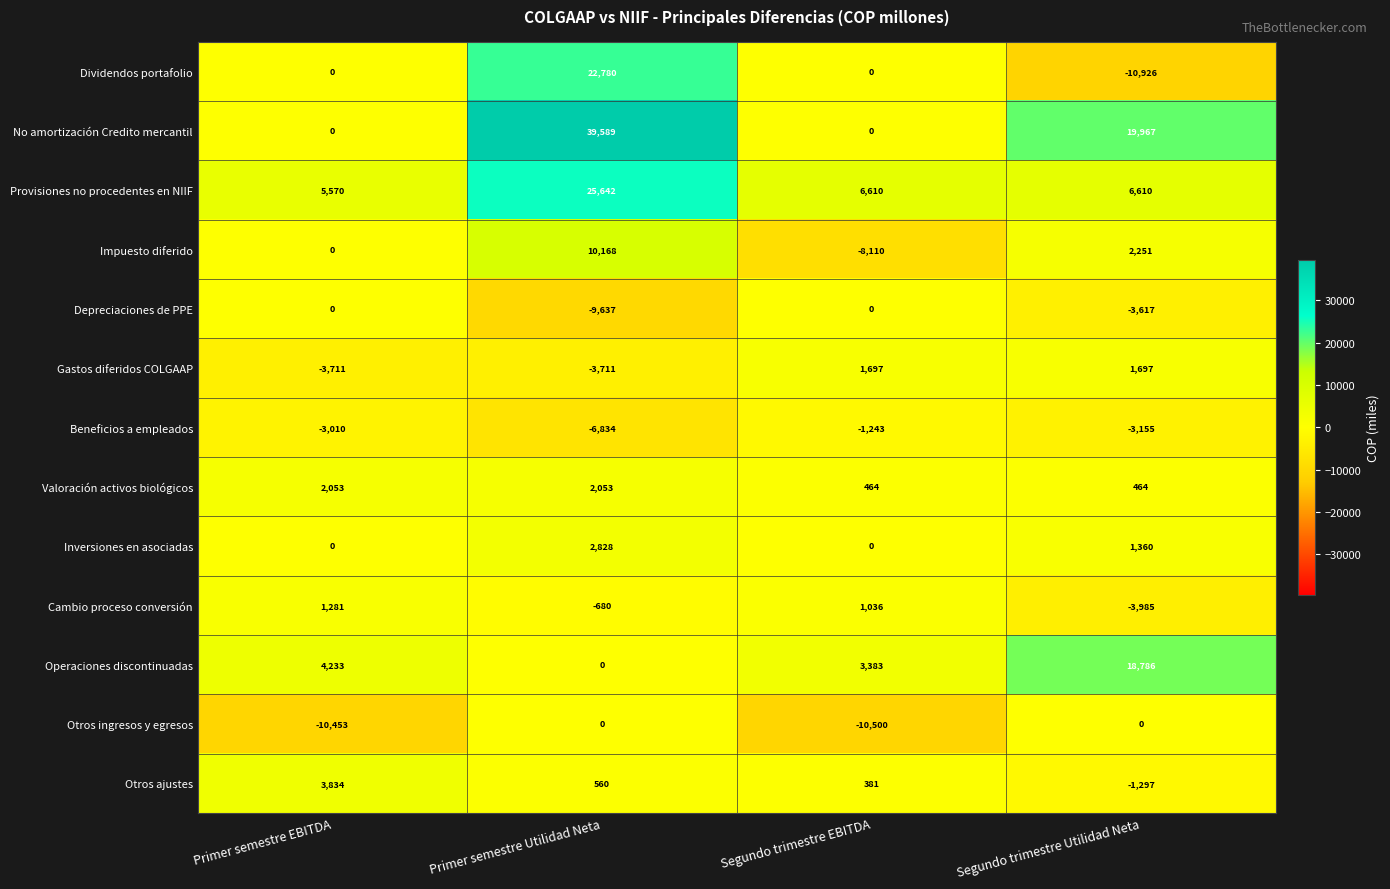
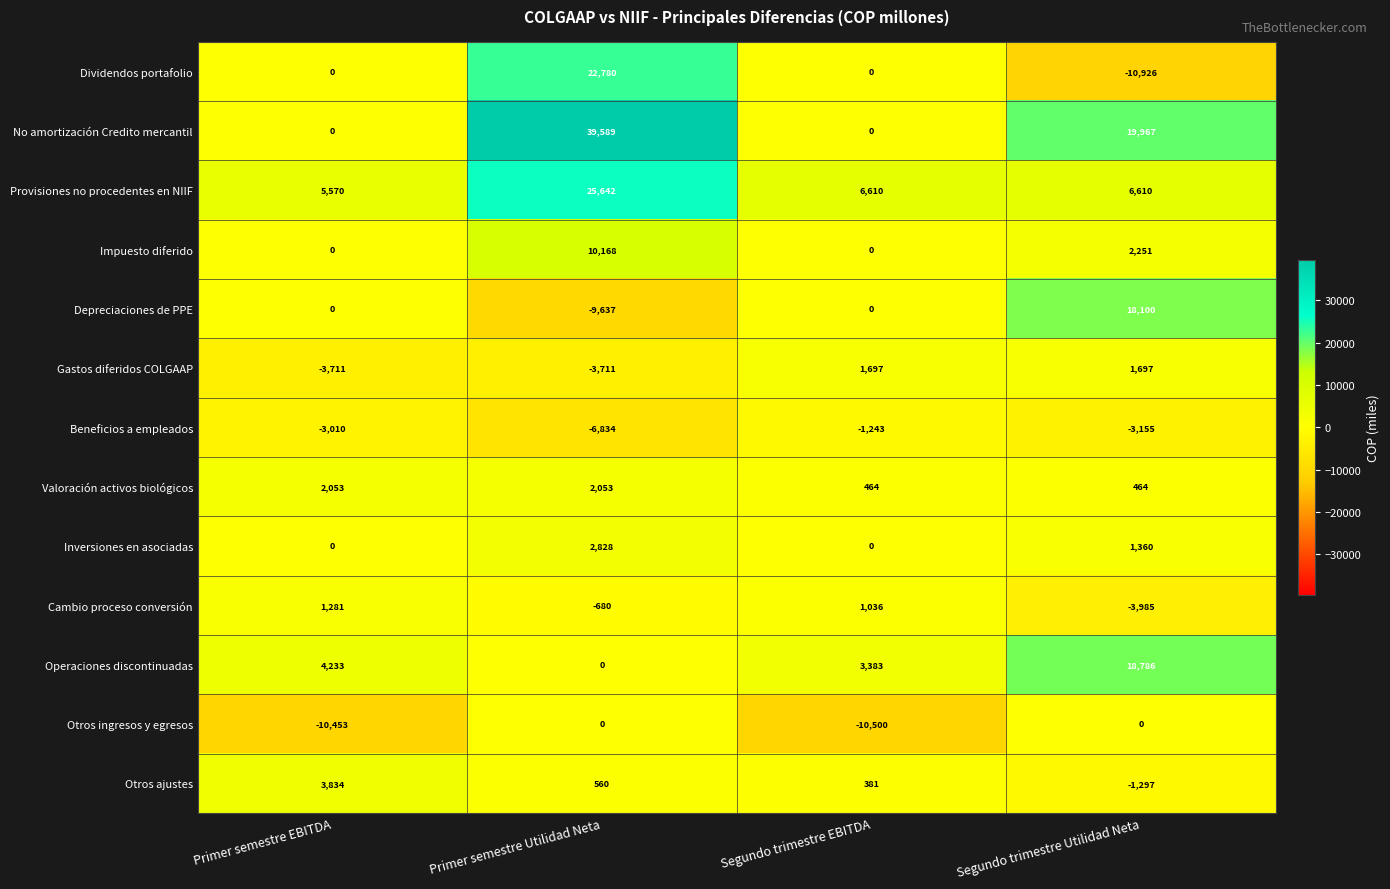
Impuesto diferido, Segundo trimestre EBITDA: -8,110 -> 0
Depreciaciones de PPE, Segundo trimestre Utilidad Neta: -3,617 -> 18,100
